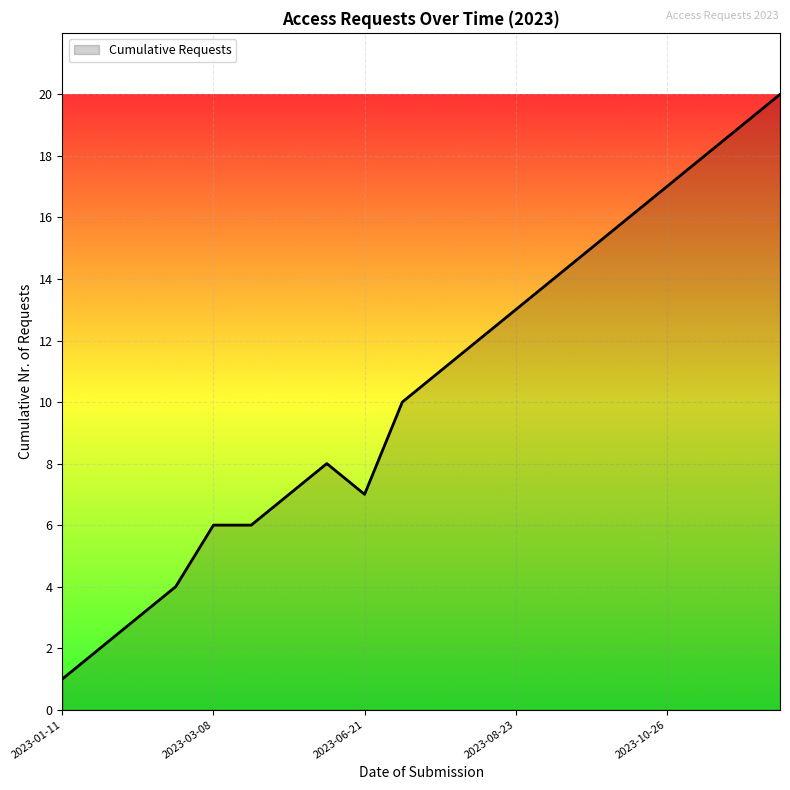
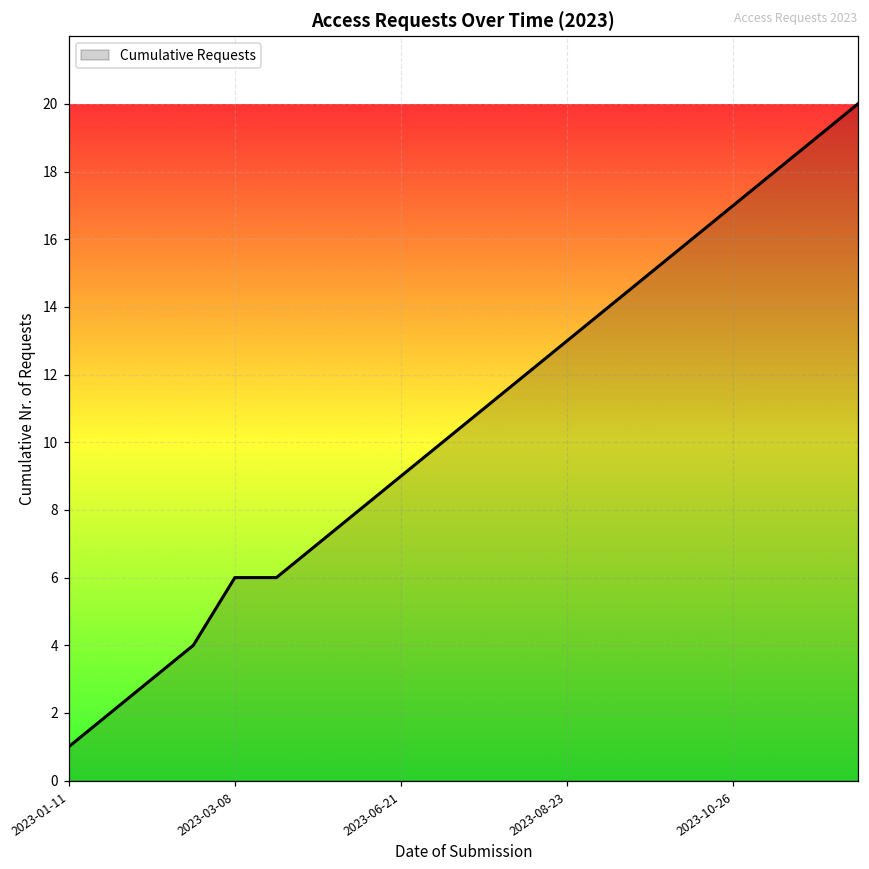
2023-06-21: 7 -> 9
